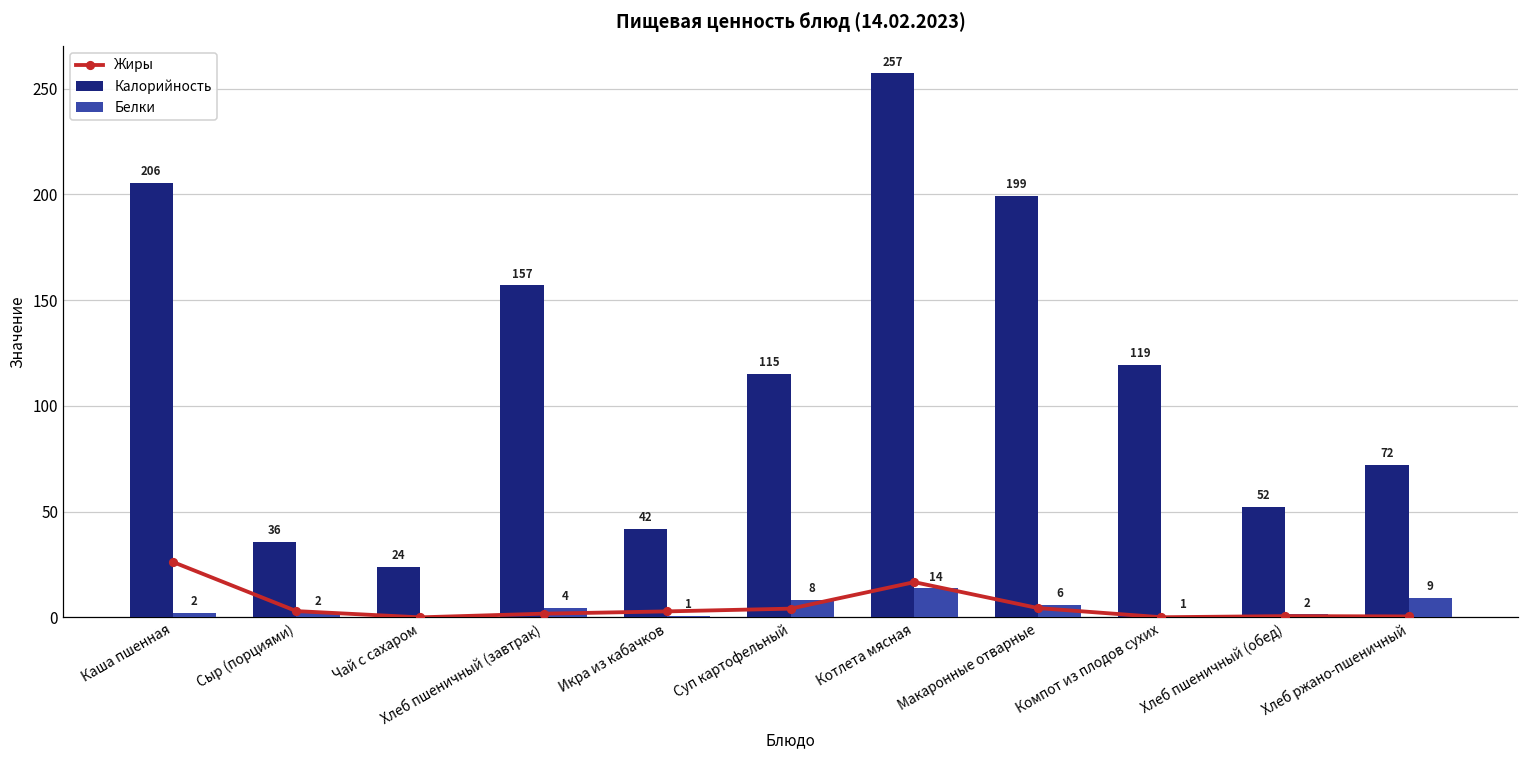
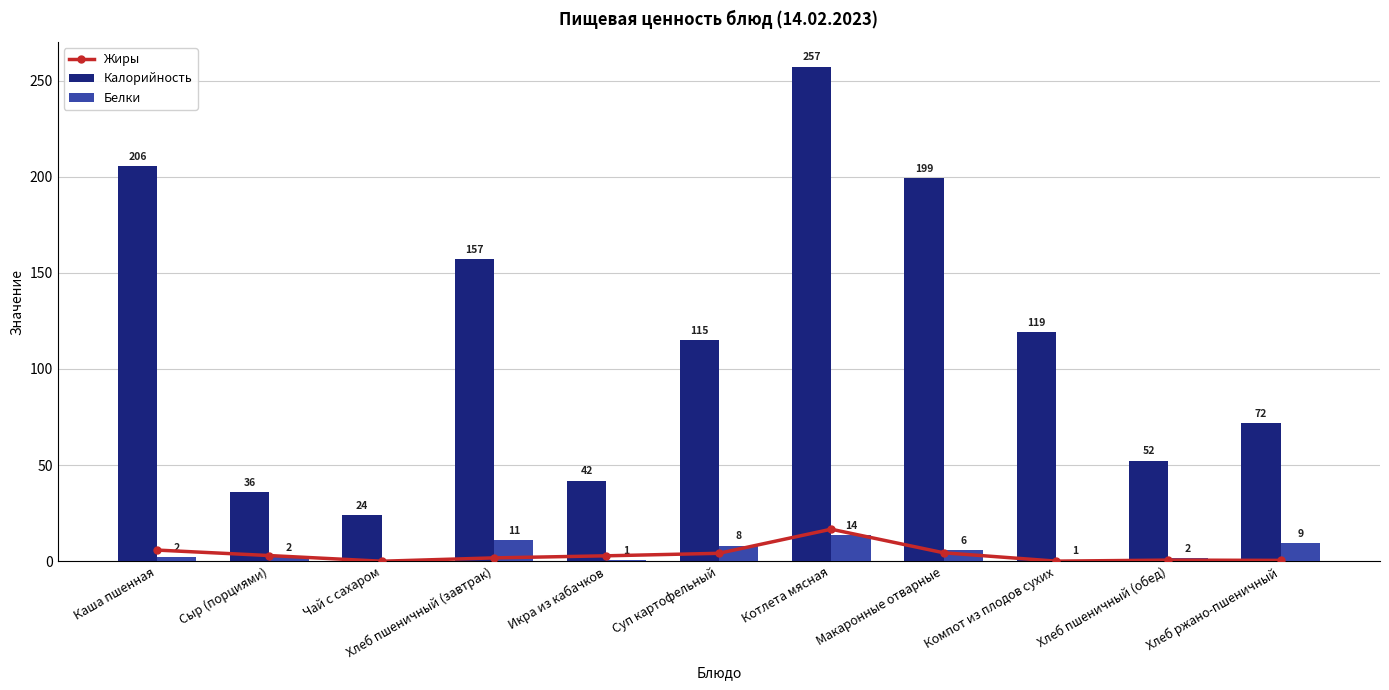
Жиры, Каша пшенная: 26 -> 6
Белки, Хлеб пшеничный (завтрак): 4 -> 11
